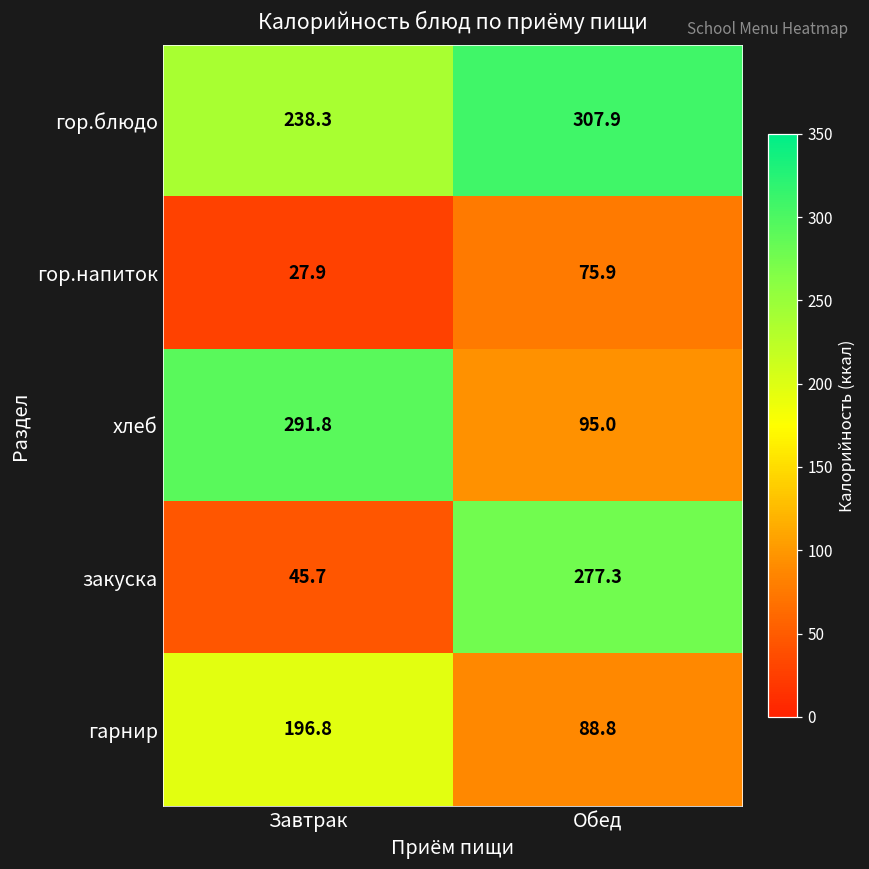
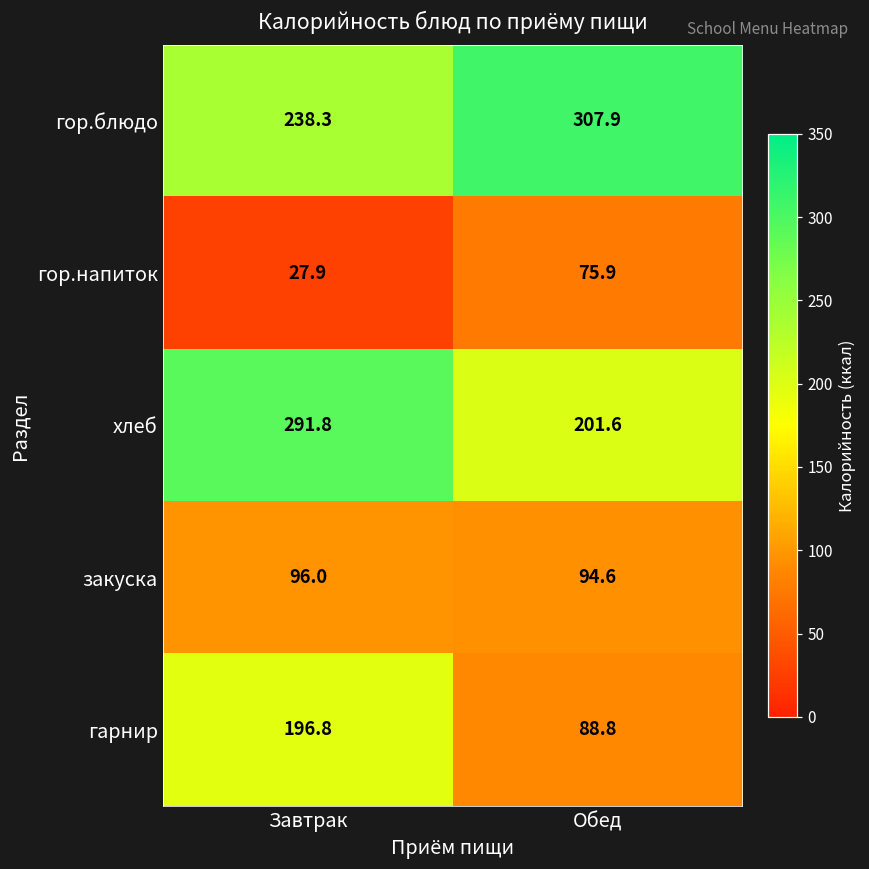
хлеб, Обед: 95.0 -> 201.6
закуска, Завтрак: 45.7 -> 96.0
закуска, Обед: 277.3 -> 94.6
